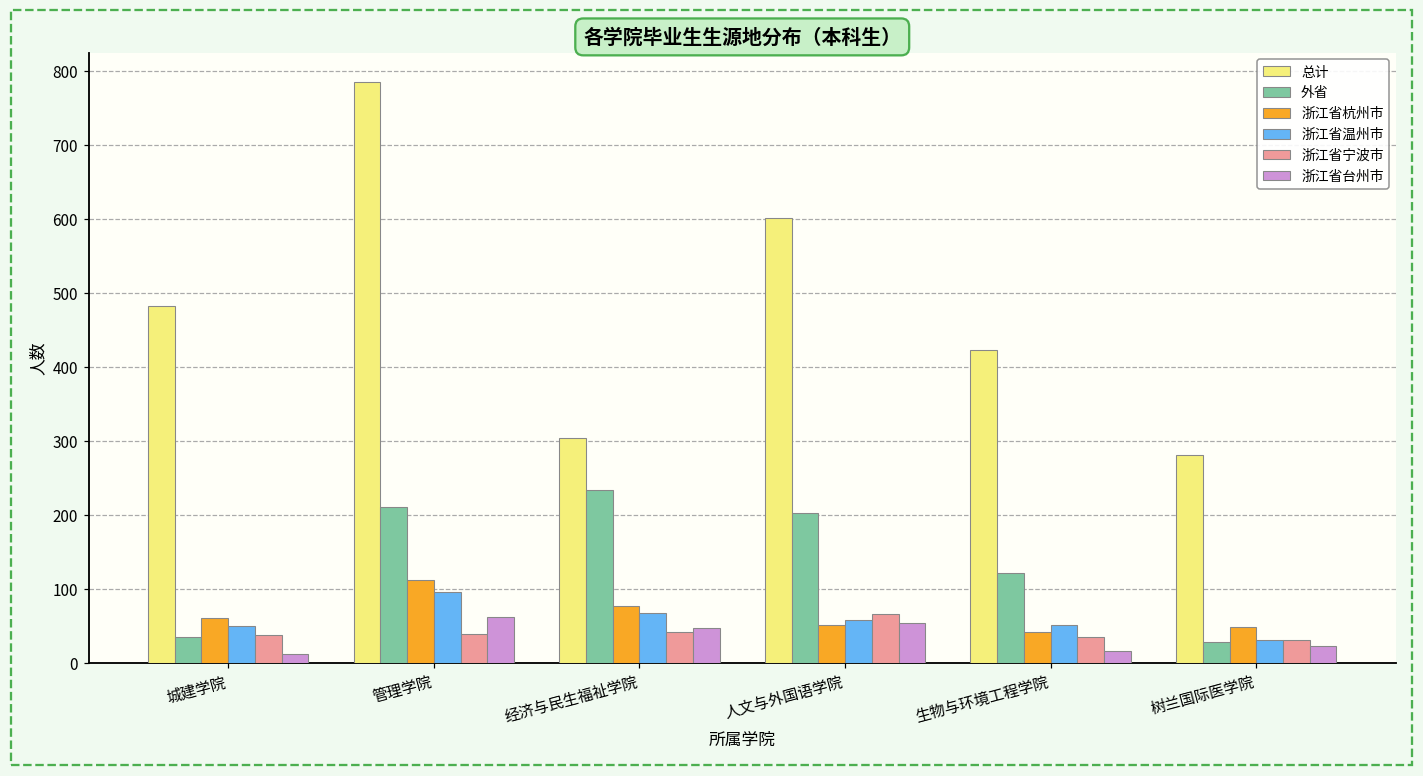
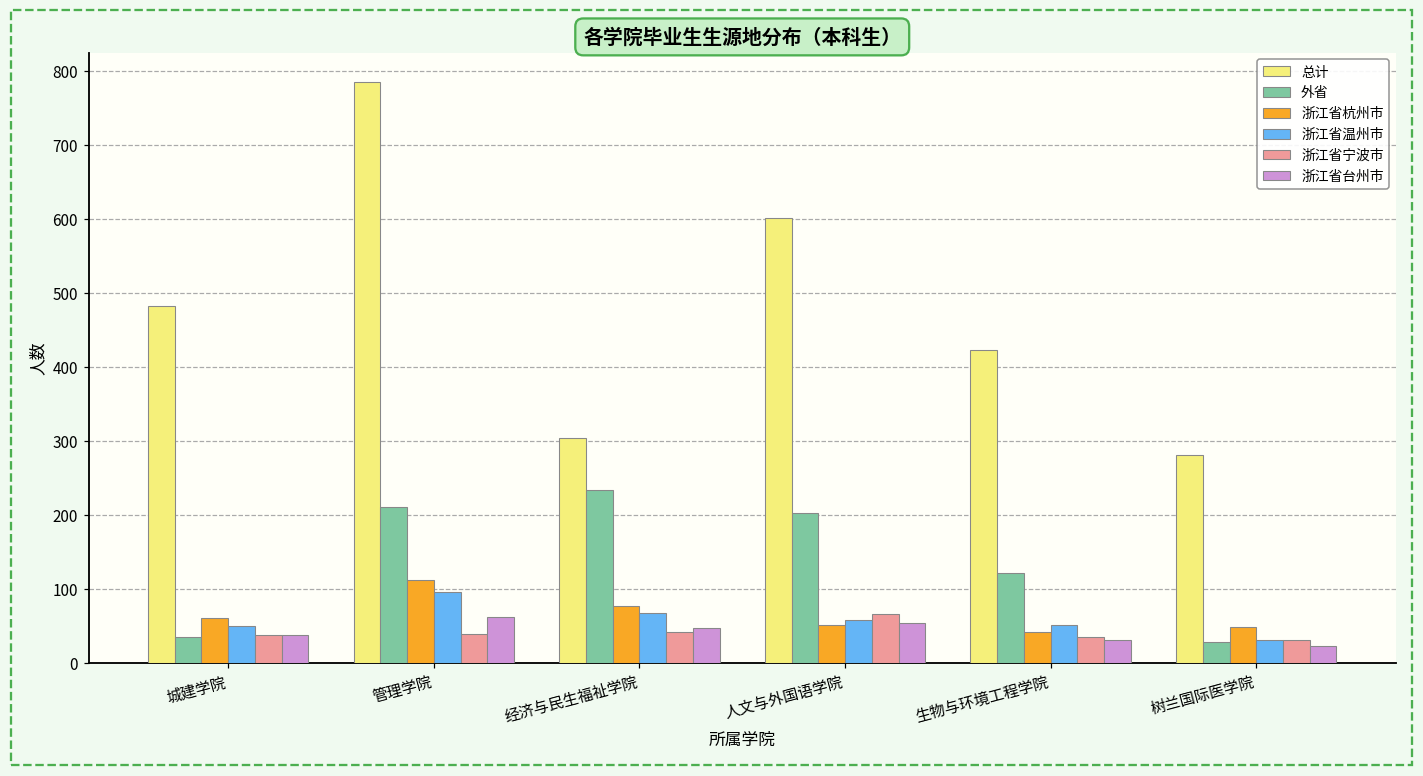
浙江省台州市, 城建学院: 10 -> 40
浙江省台州市, 生物与环境工程学院: 20 -> 30
